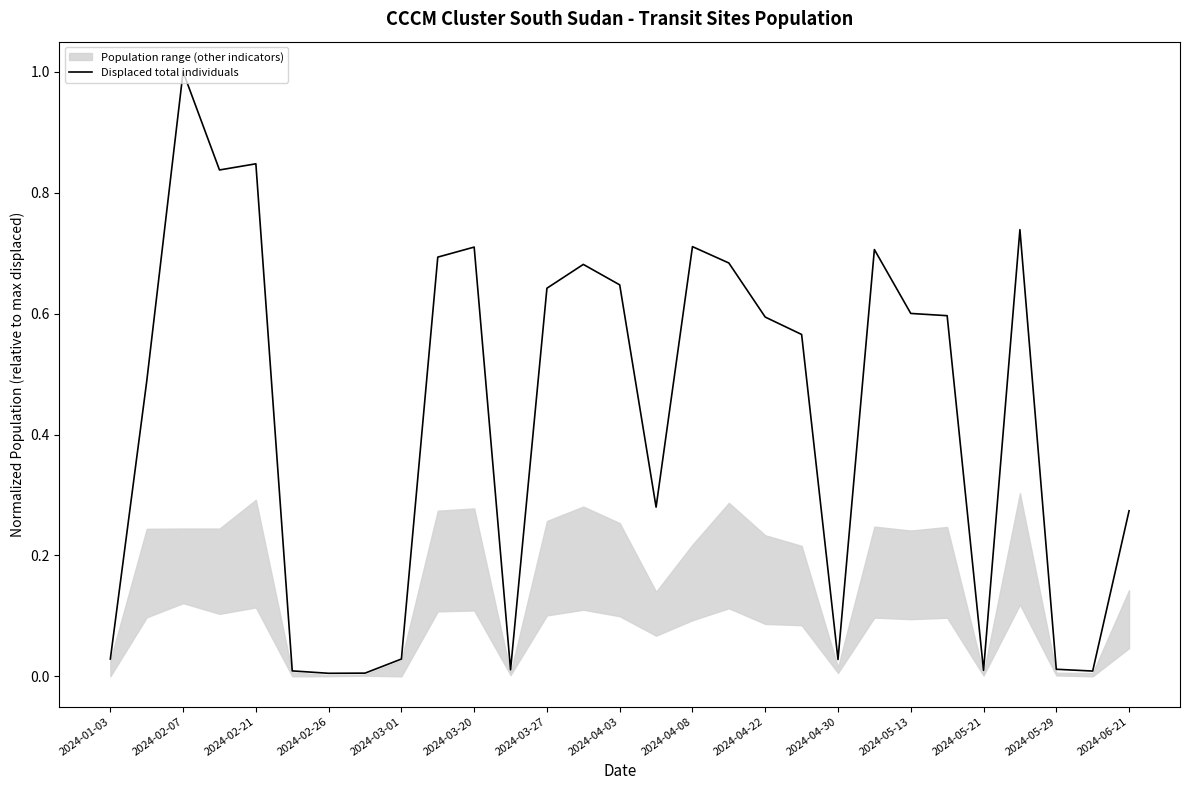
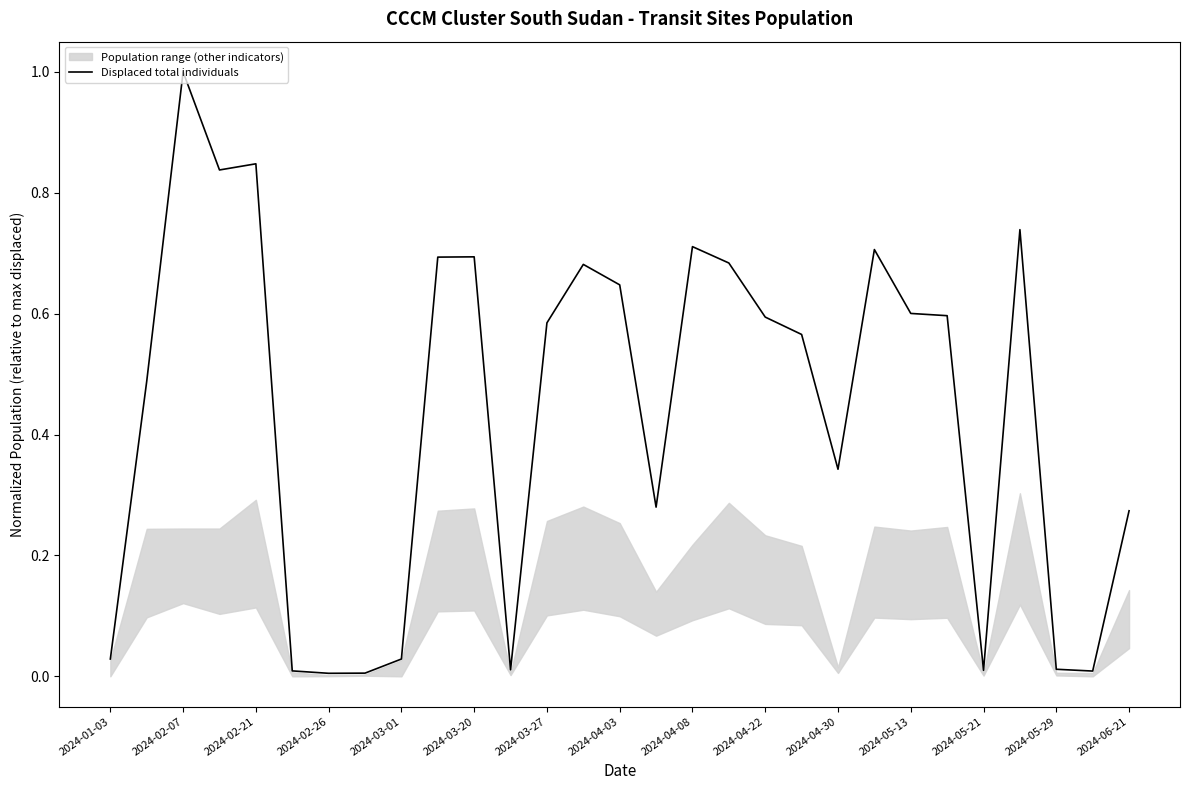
Displaced total individuals, 2024-03-20: 0.71 -> 0.69
Displaced total individuals, 2024-03-27: 0.64 -> 0.58
Displaced total individuals, 2024-04-30: 0.03 -> 0.34
